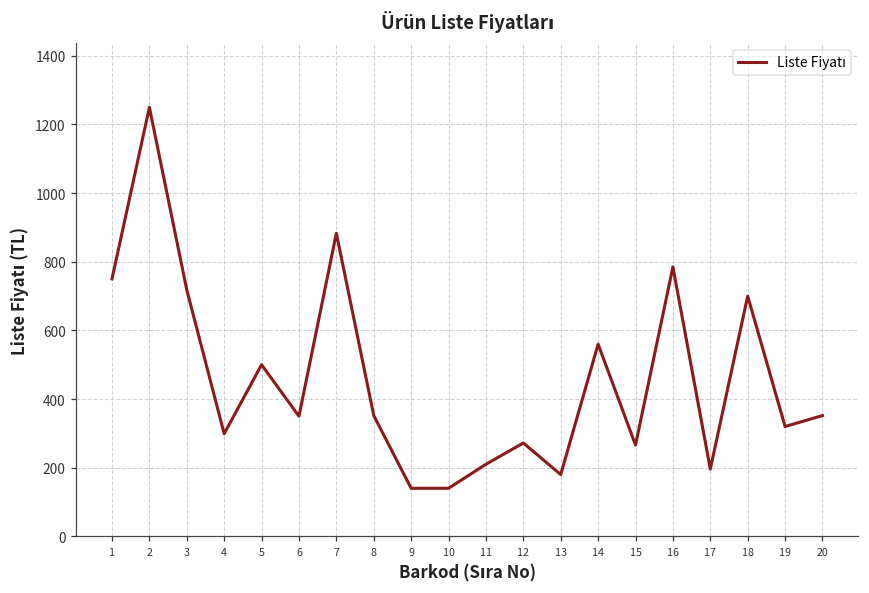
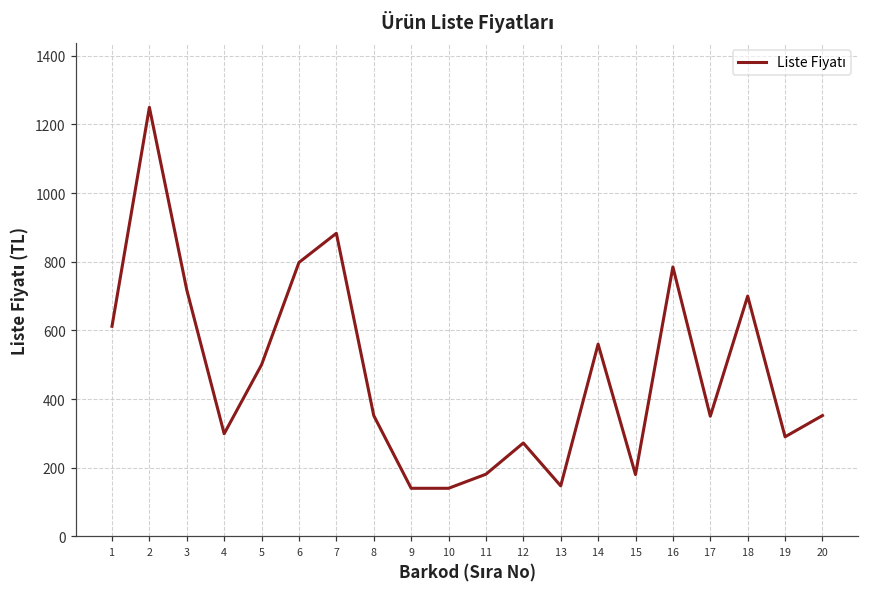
1: 750 -> 610
6: 350 -> 800
11: 210 -> 180
13: 180 -> 150
15: 270 -> 180
17: 200 -> 350
19: 320 -> 290
